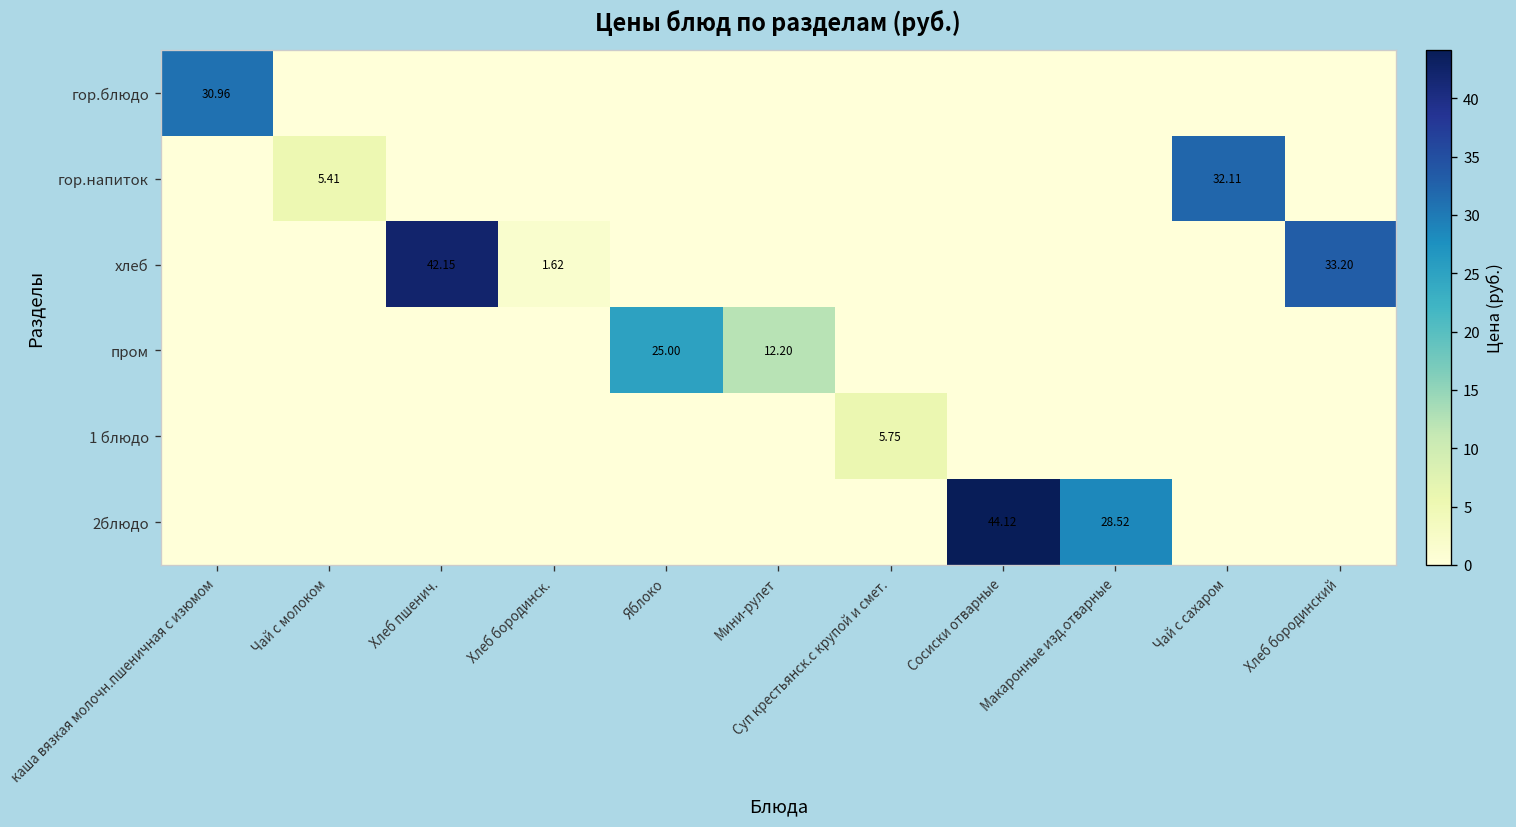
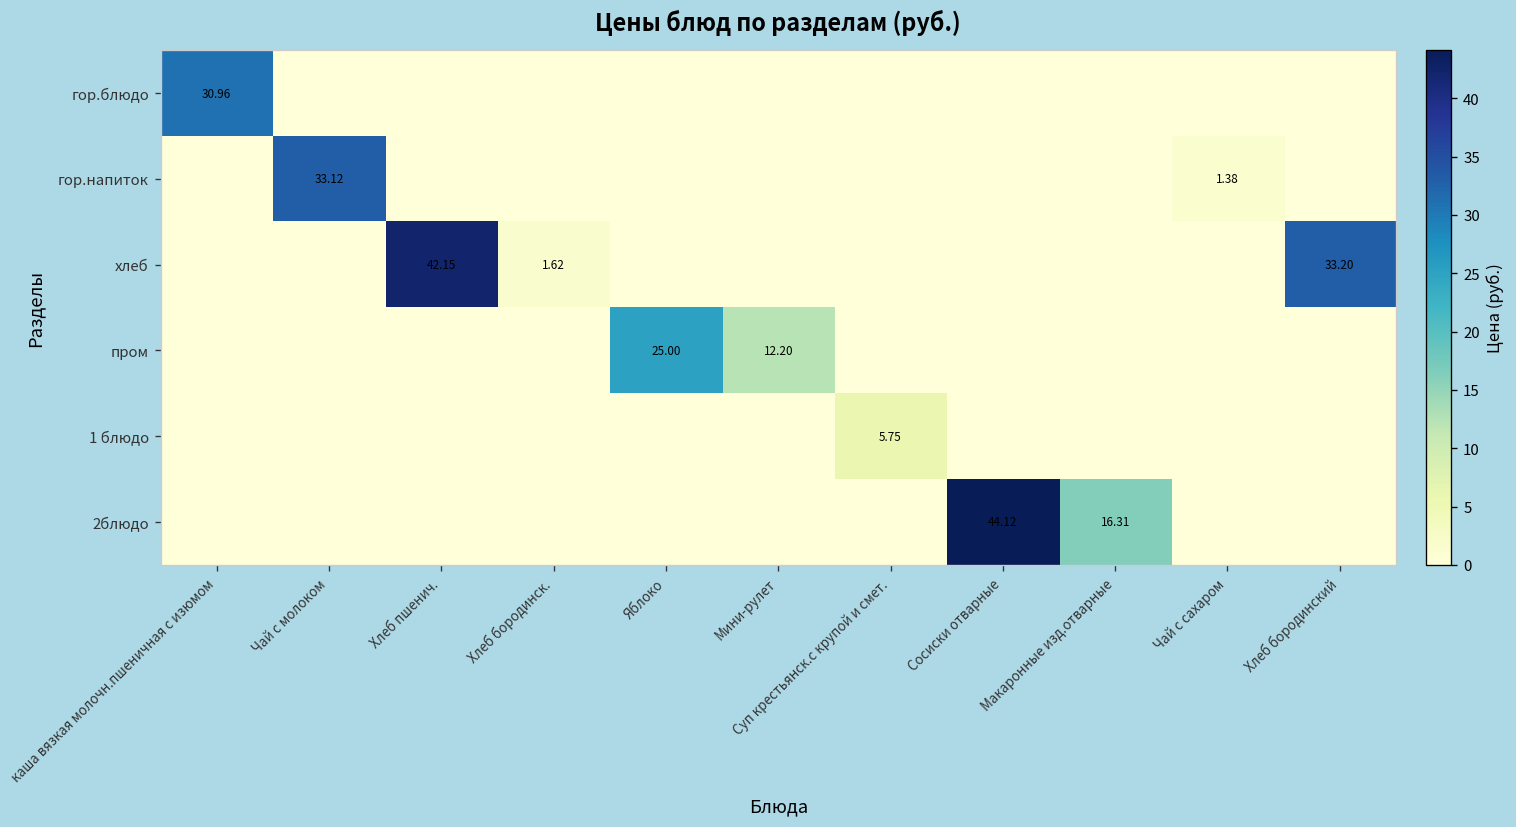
гор.напиток, Чай с молоком: 5.41 -> 33.12
гор.напиток, Чай с сахаром: 32.11 -> 1.38
2блюдо, Макаронные изд.отварные: 28.52 -> 16.31
